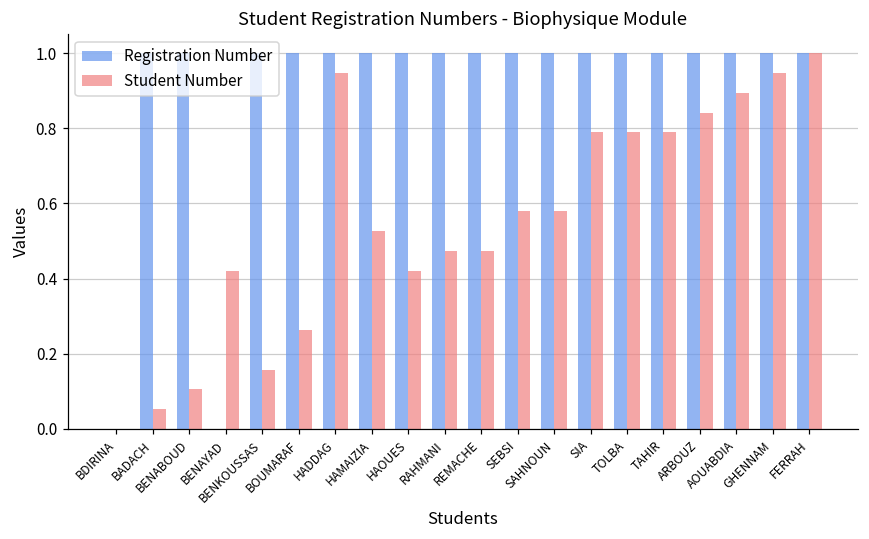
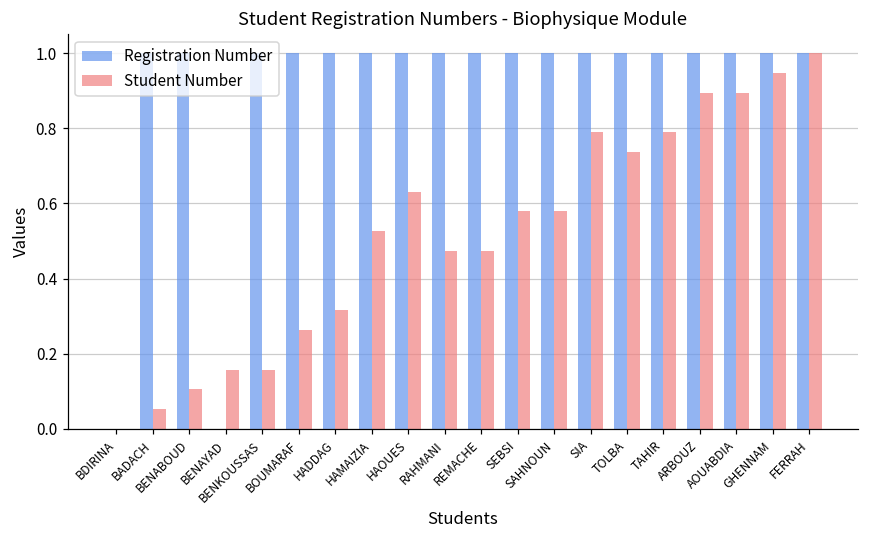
Student Number, BENAYAD: 0.42 -> 0.16
Student Number, HADDAG: 0.95 -> 0.32
Student Number, HAOUES: 0.42 -> 0.63
Student Number, TOLBA: 0.79 -> 0.74
Student Number, ARBOUZ: 0.84 -> 0.89
